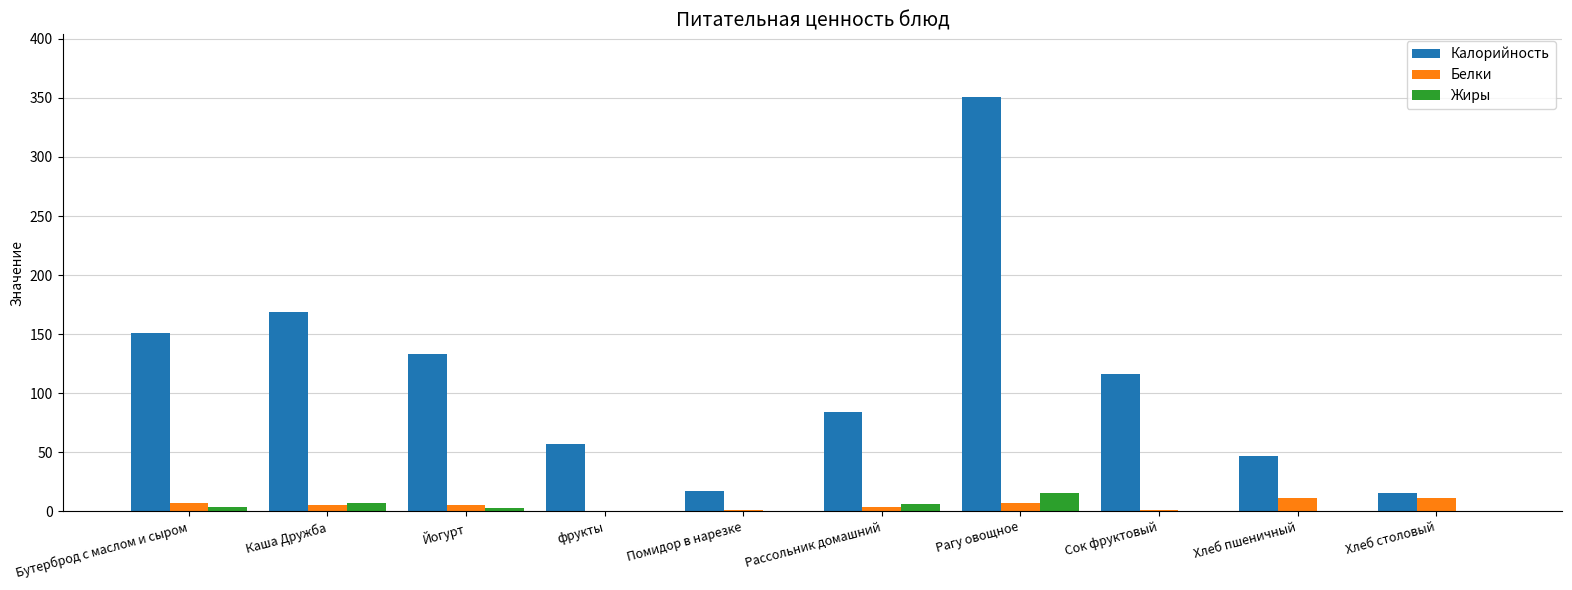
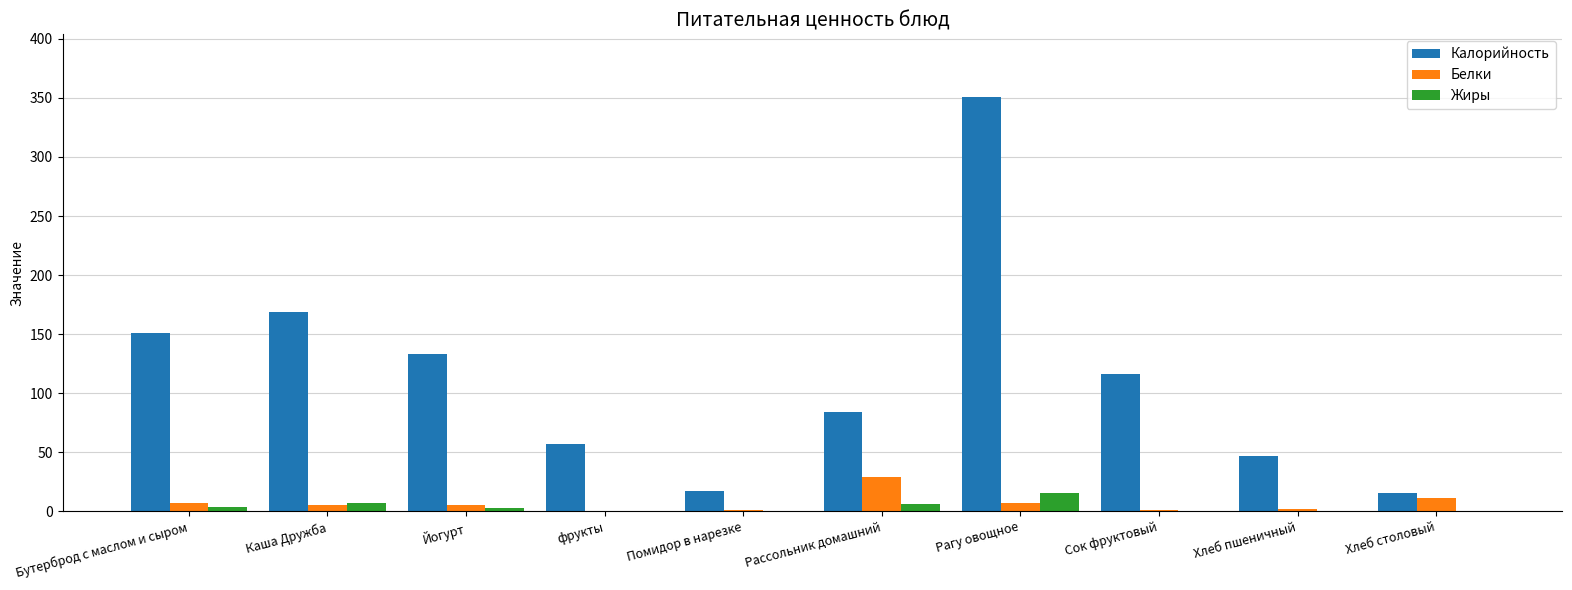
Белки, Рассольник домашний: 3 -> 29
Белки, Хлеб пшеничный: 11 -> 2
